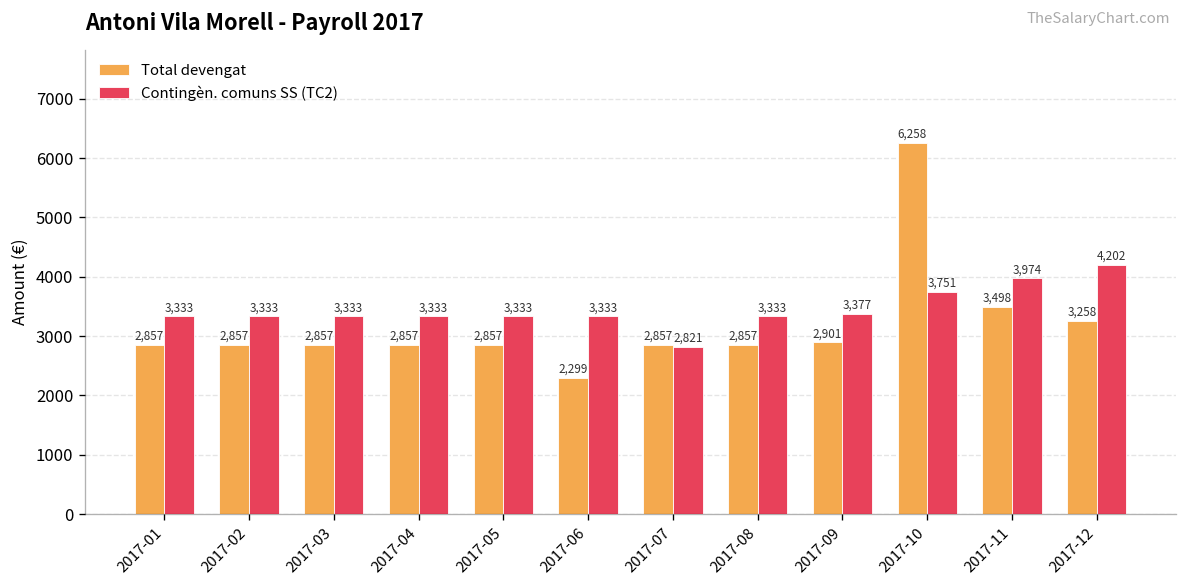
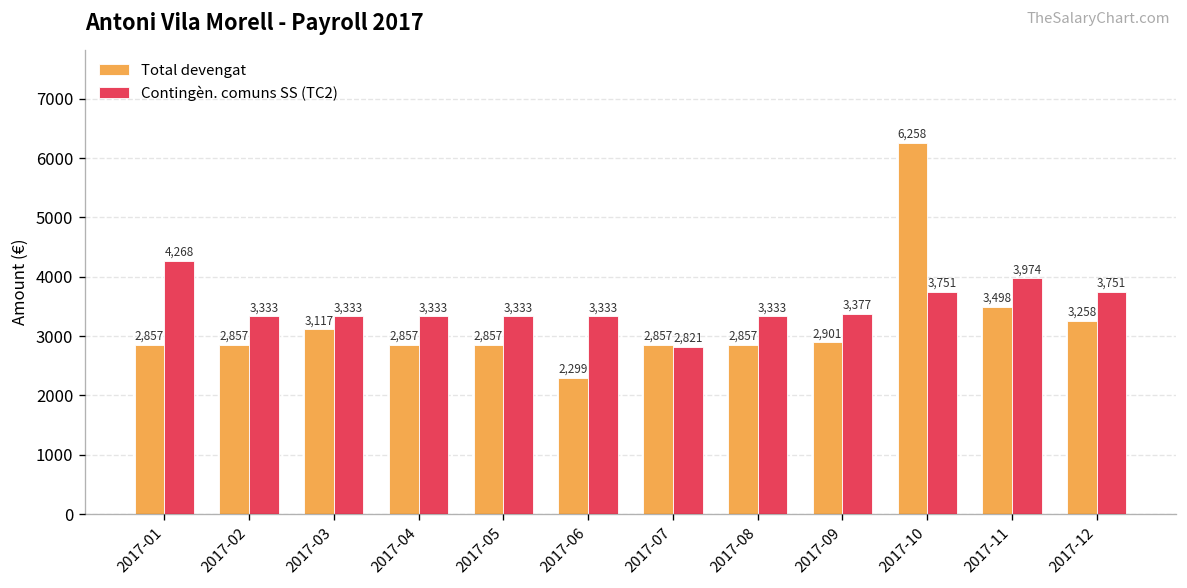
Contingèn. comuns SS (TC2), 2017-01: 3,333 -> 4,268
Total devengat, 2017-03: 2,857 -> 3,117
Contingèn. comuns SS (TC2), 2017-12: 4,202 -> 3,751
